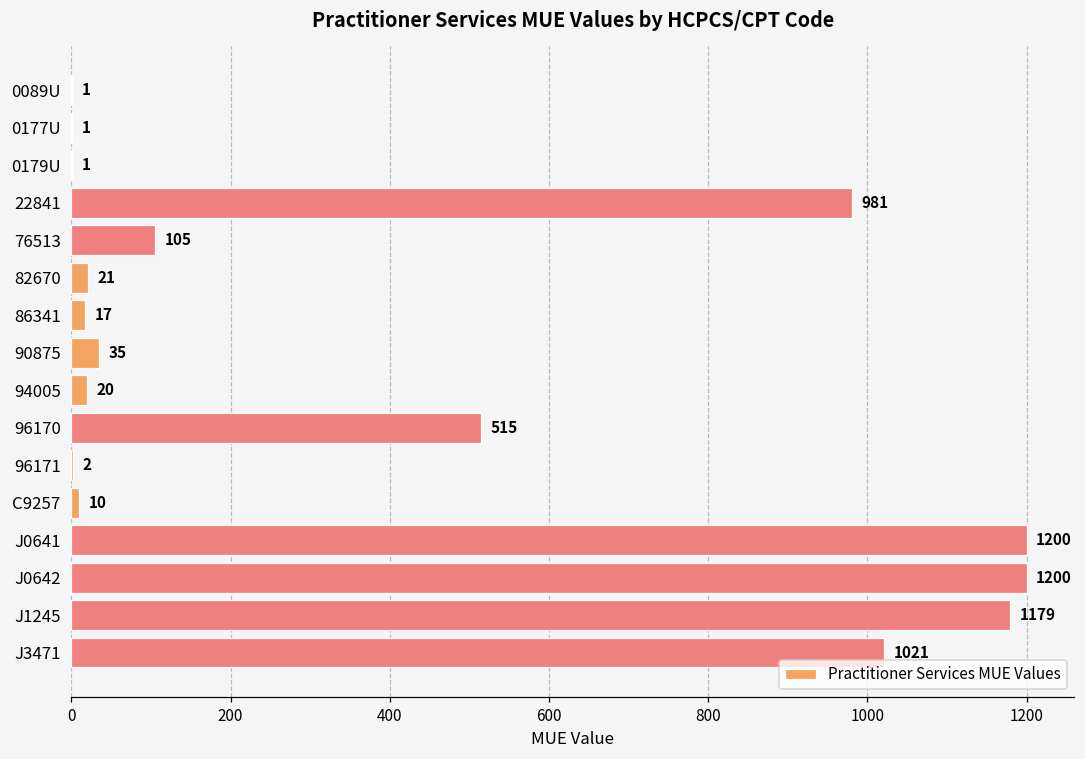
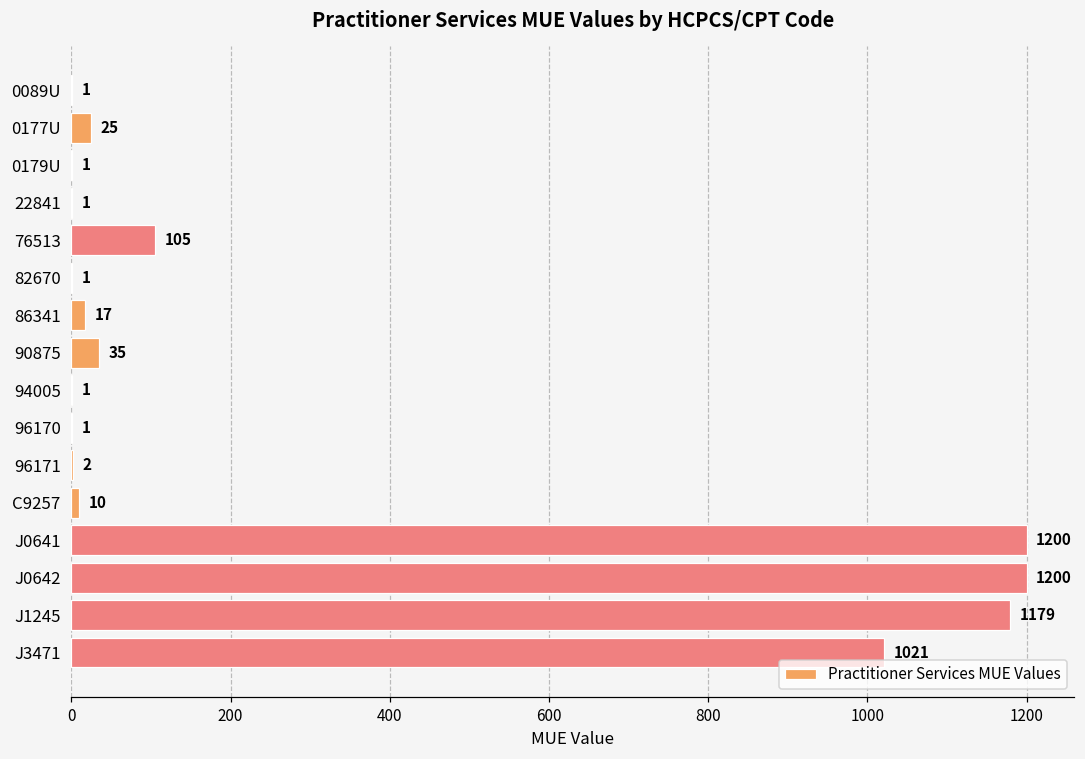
0177U: 1 -> 25
22841: 981 -> 1
82670: 21 -> 1
94005: 20 -> 1
96170: 515 -> 1
